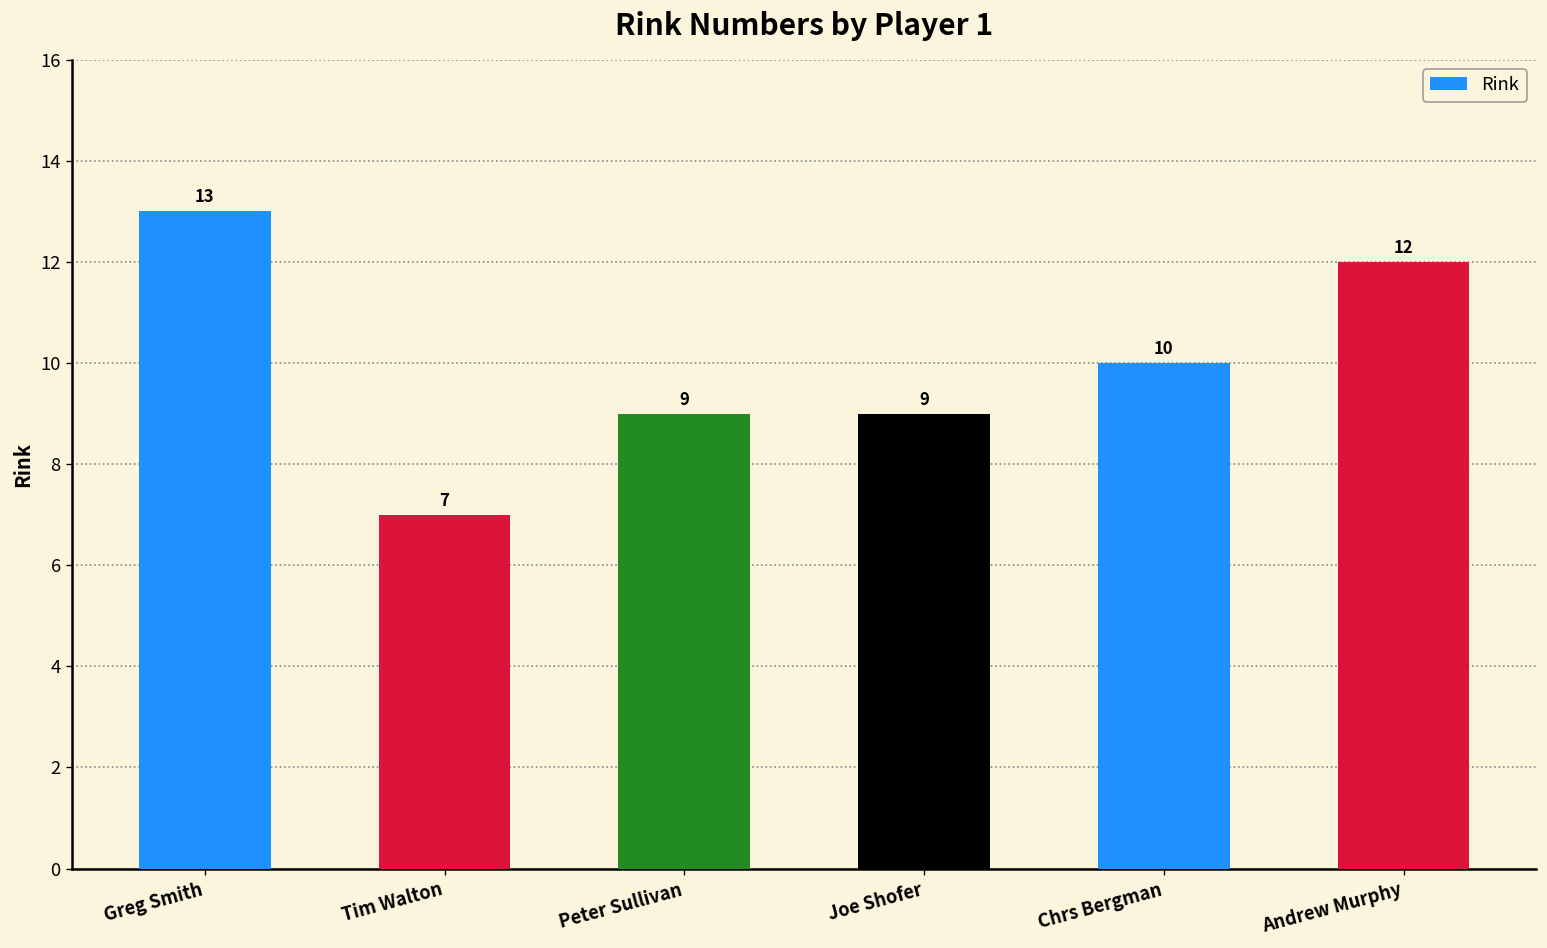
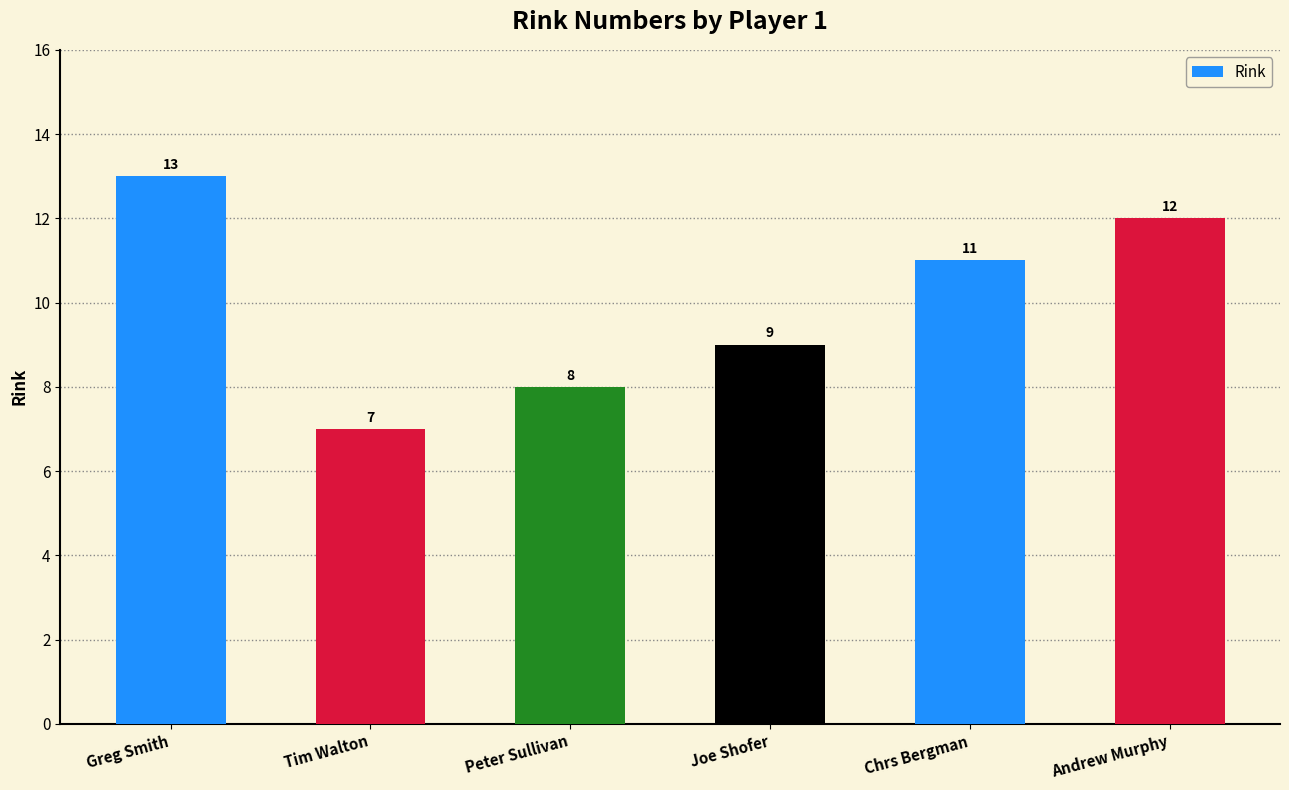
Peter Sullivan: 9 -> 8
Chrs Bergman: 10 -> 11
